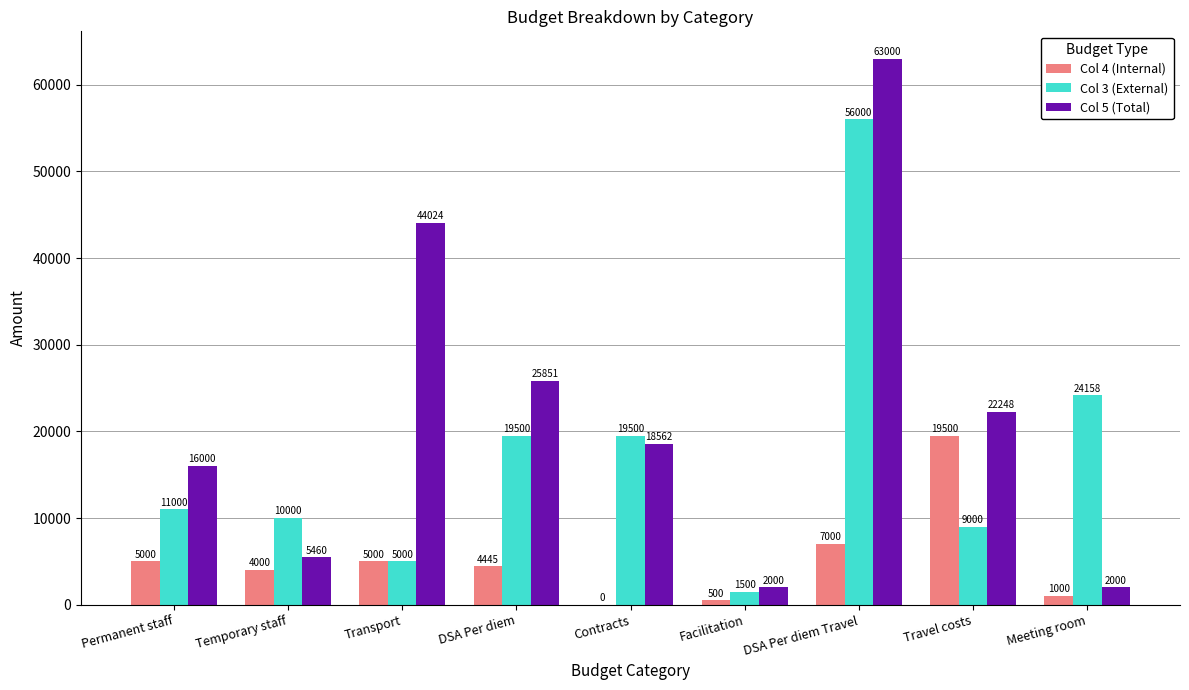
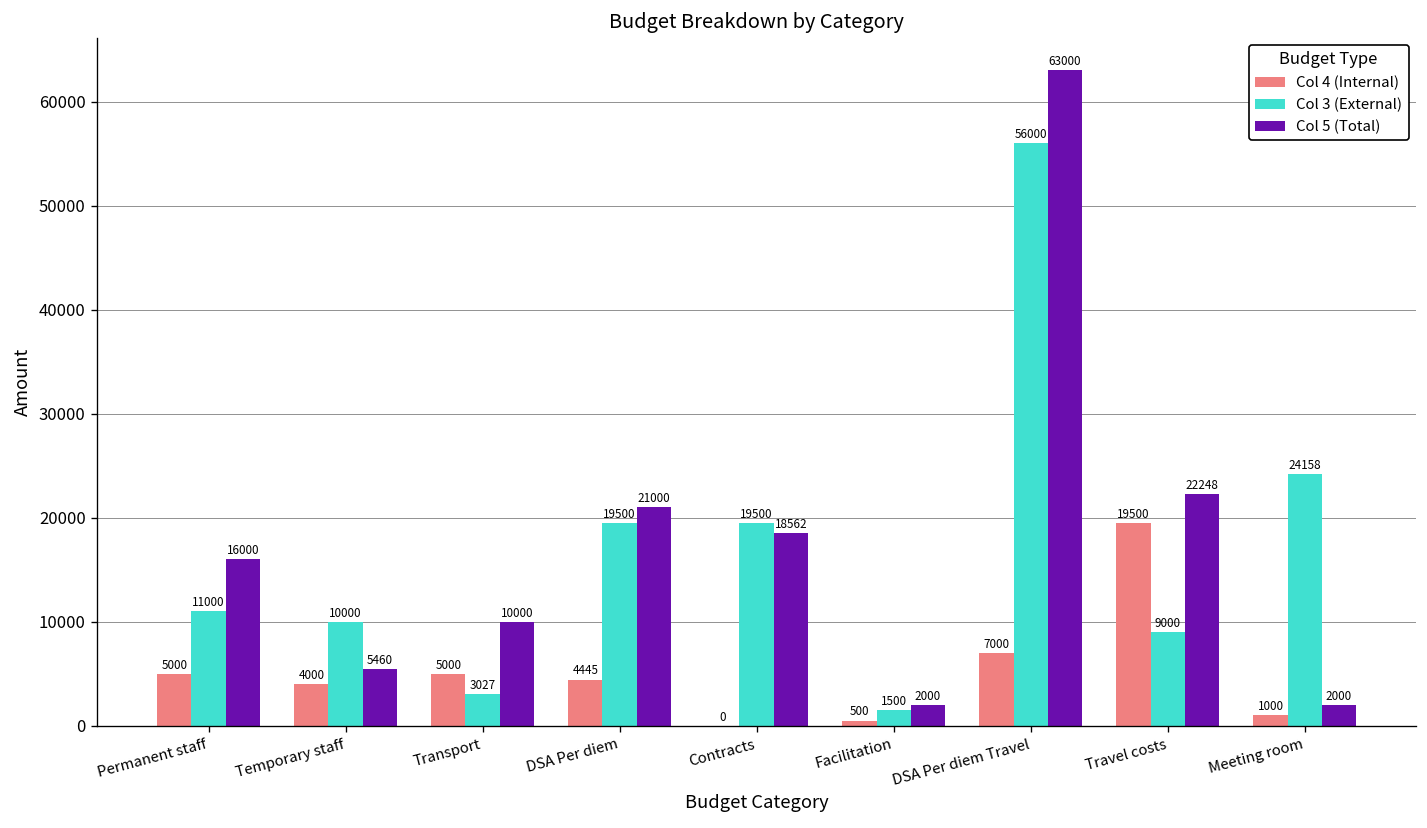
Col 3 (External), Transport: 5000 -> 3027
Col 5 (Total), Transport: 44024 -> 10000
Col 5 (Total), DSA Per diem: 25851 -> 21000
